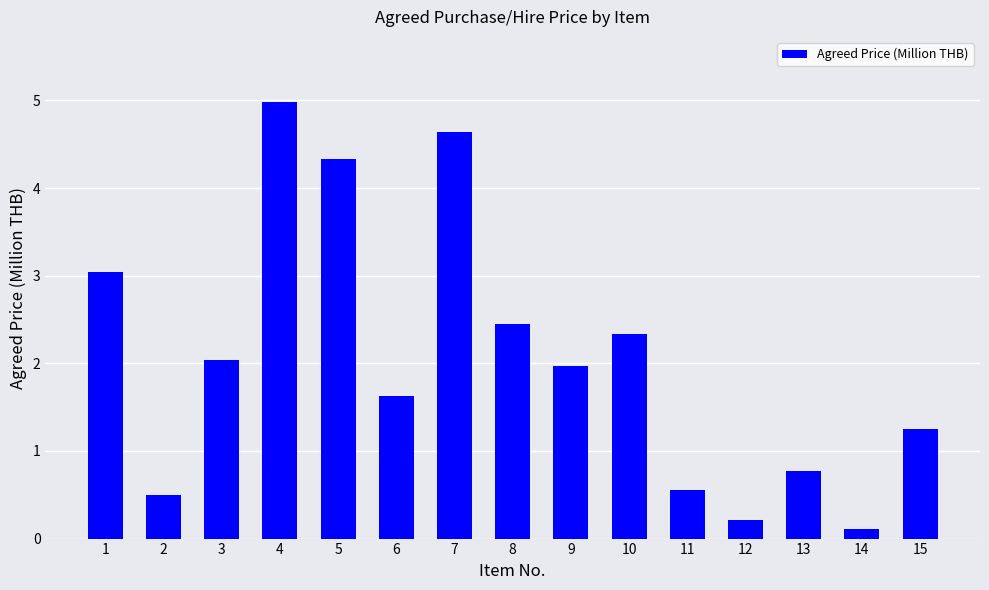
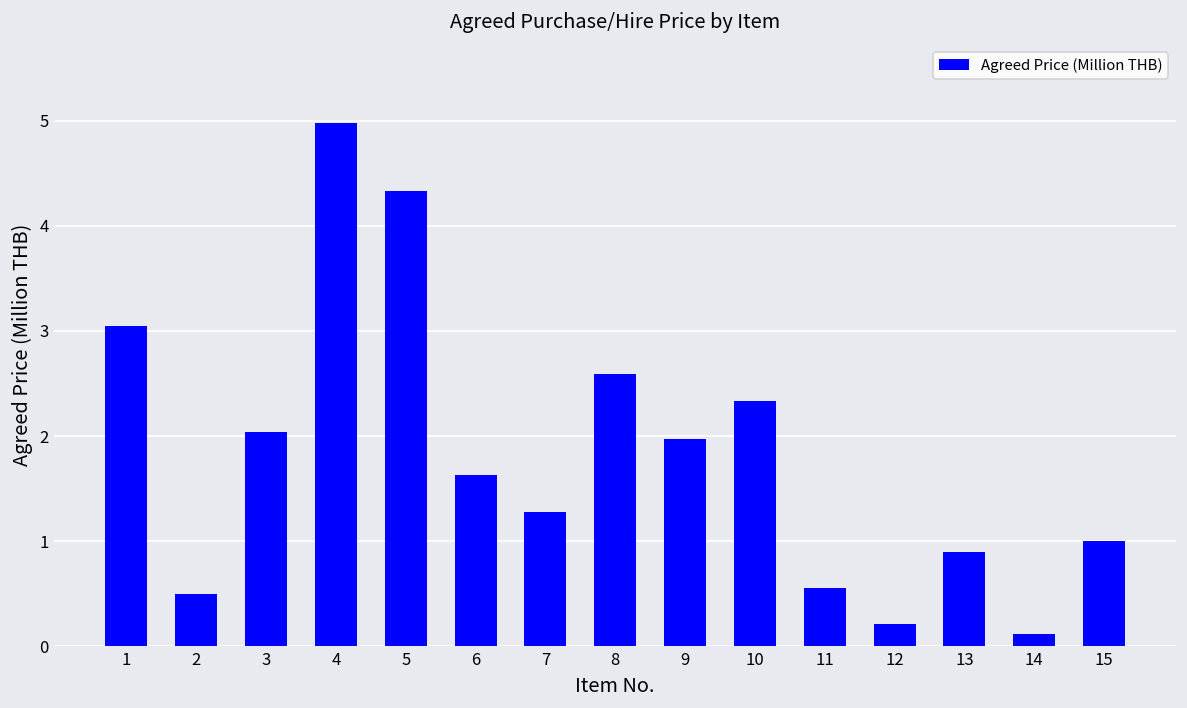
7: 4.6 -> 1.3
8: 2.4 -> 2.6
13: 0.8 -> 0.9
15: 1.2 -> 1.0
